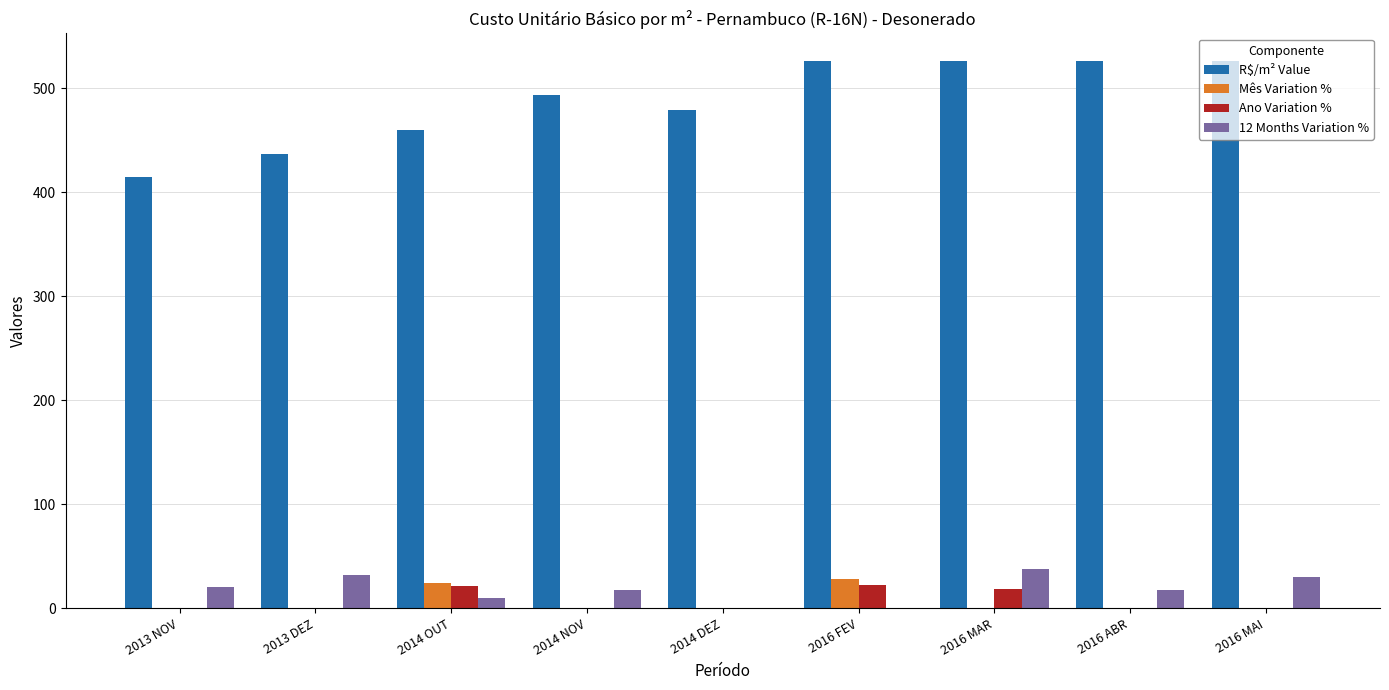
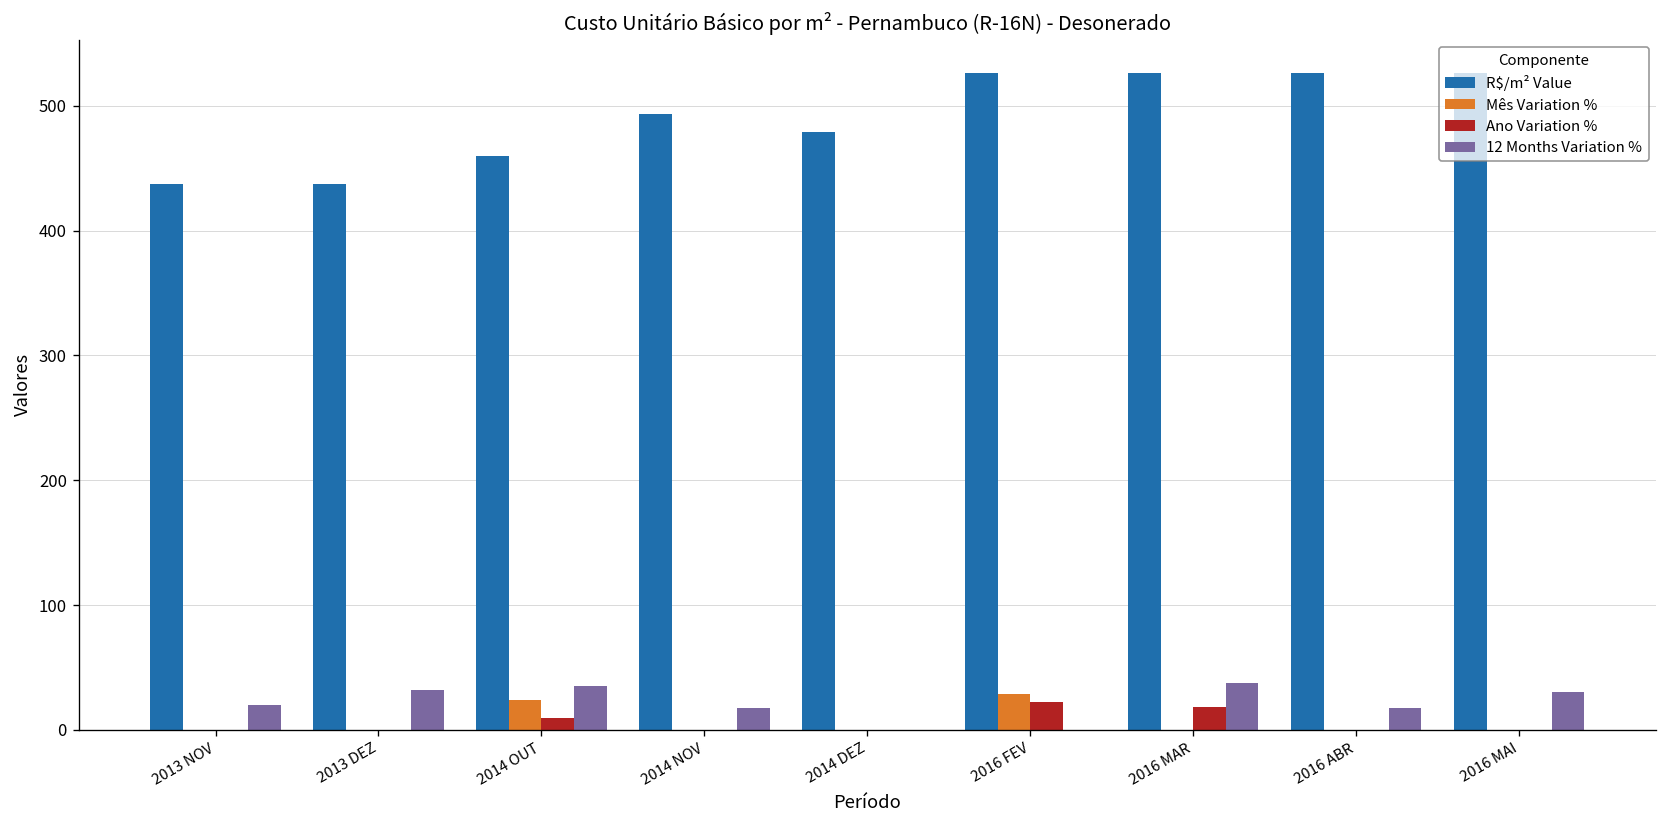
R$/m² Value, 2013 NOV: 414 -> 437
Ano Variation %, 2014 OUT: 22 -> 10
12 Months Variation %, 2014 OUT: 10 -> 35
